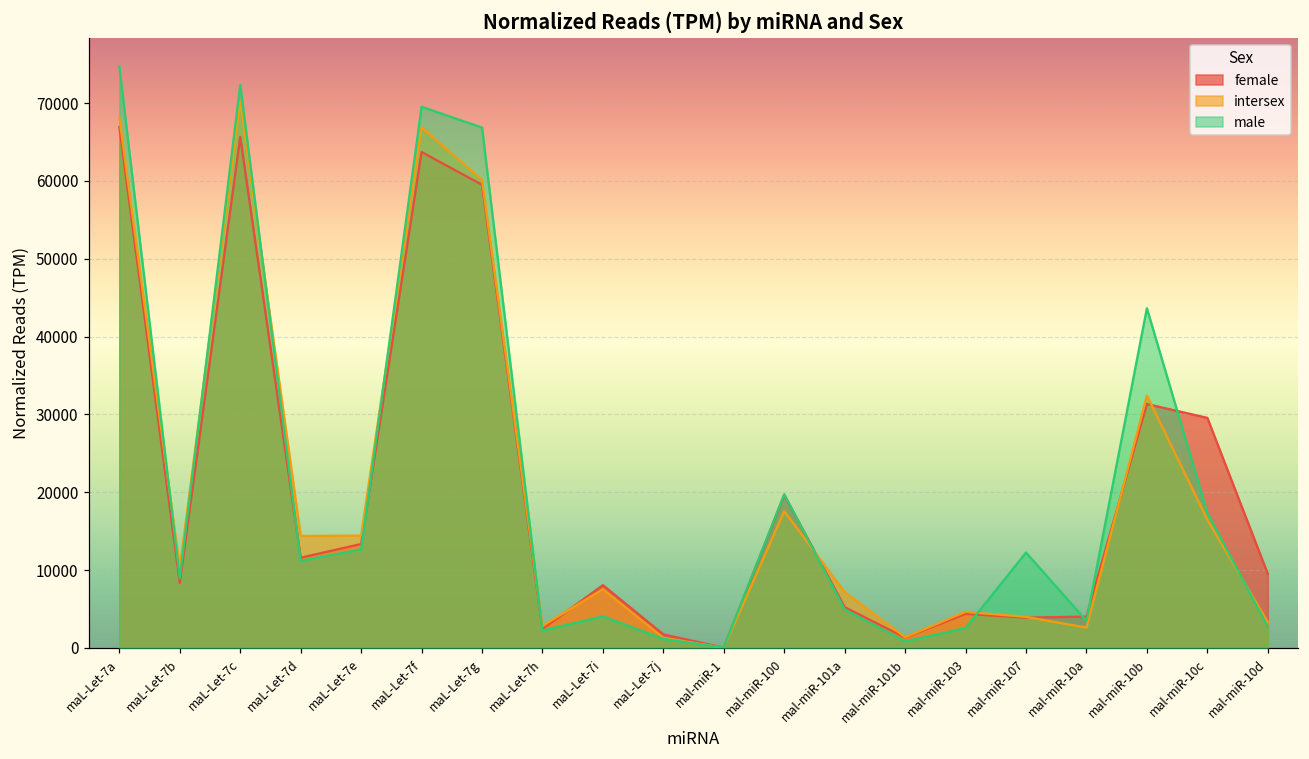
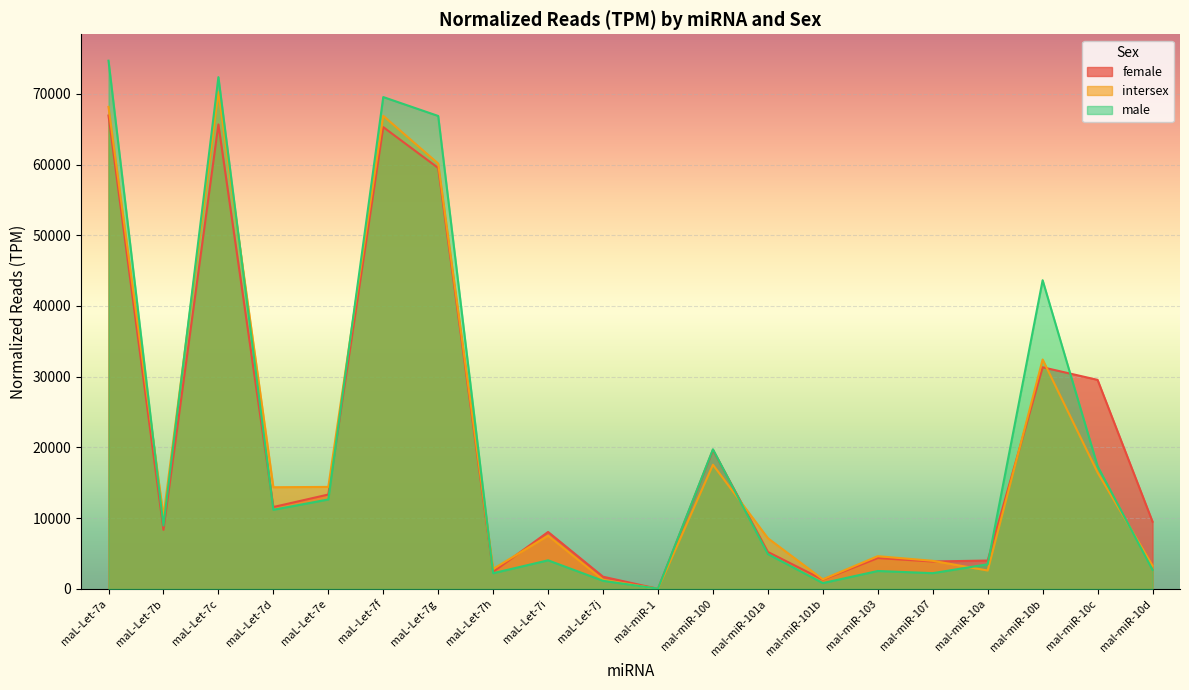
female, maL-Let-7f: 64000 -> 65000
male, mal-miR-107: 12000 -> 2000
